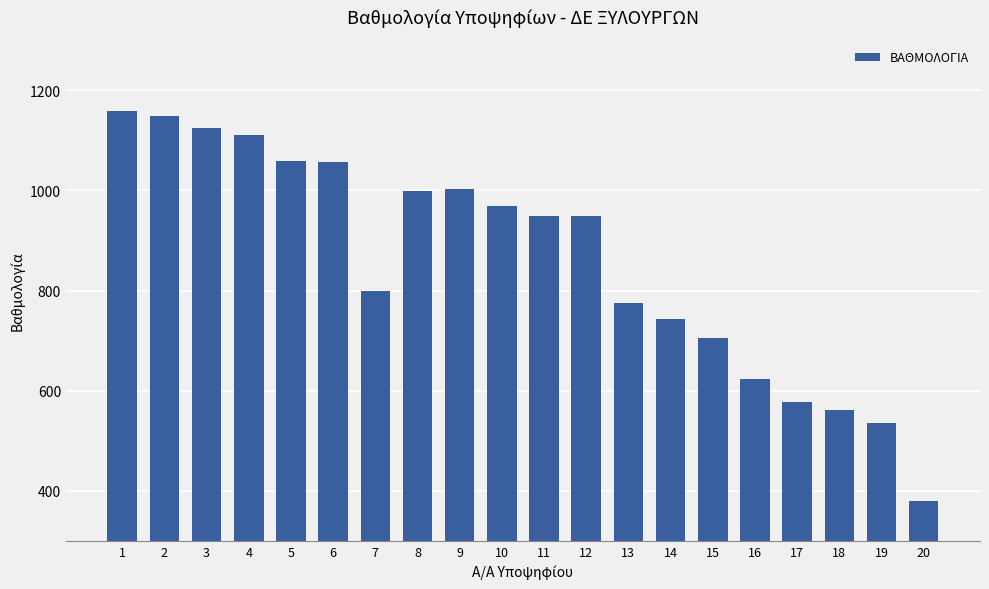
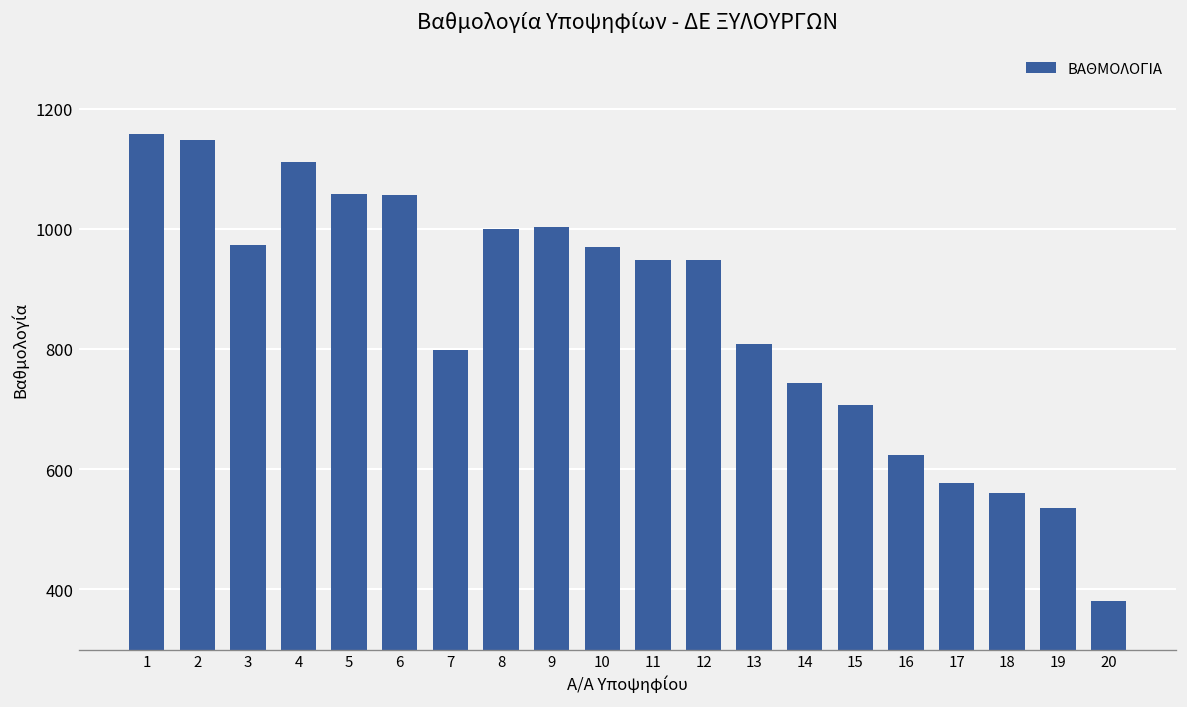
3: 1130 -> 970
13: 780 -> 810
